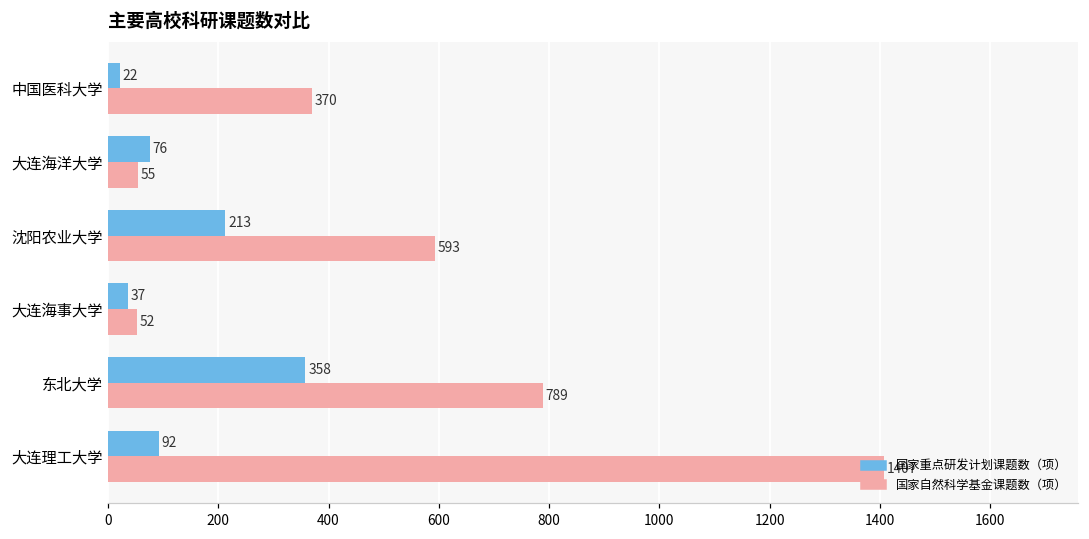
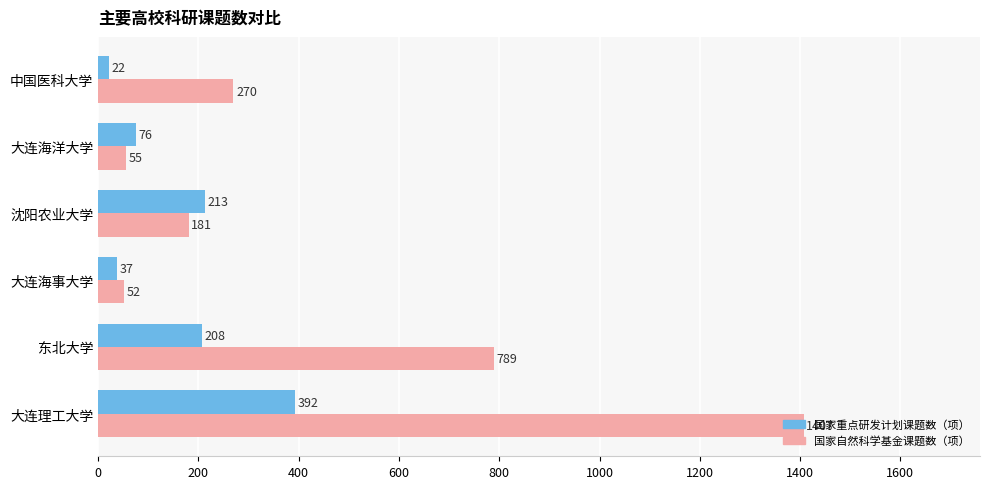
国家自然科学基金课题数（项）, 中国医科大学: 370 -> 270
国家自然科学基金课题数（项）, 沈阳农业大学: 593 -> 181
国家重点研发计划课题数（项）, 东北大学: 358 -> 208
国家重点研发计划课题数（项）, 大连理工大学: 92 -> 392
